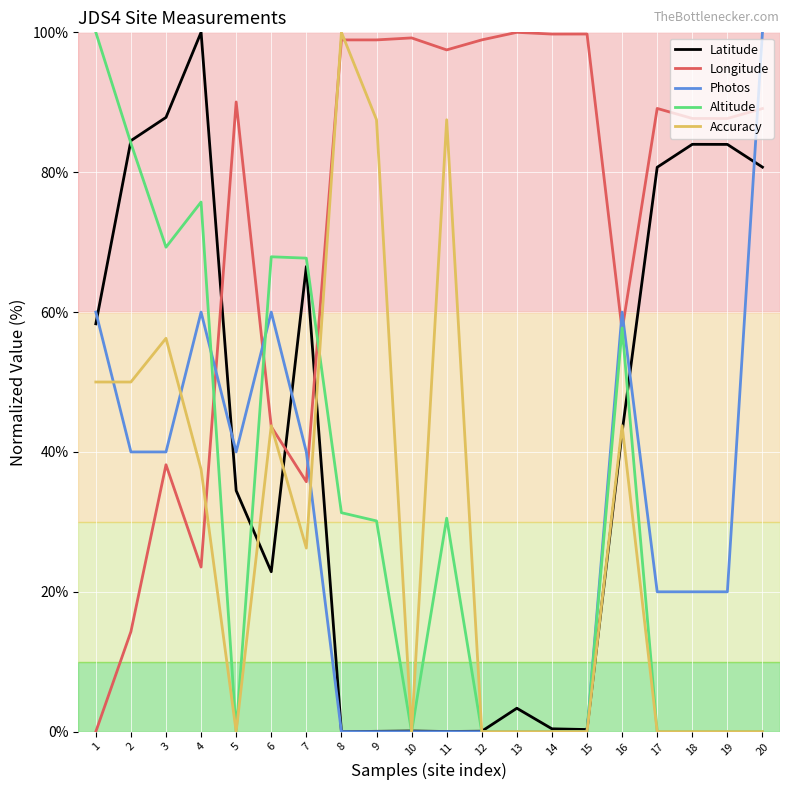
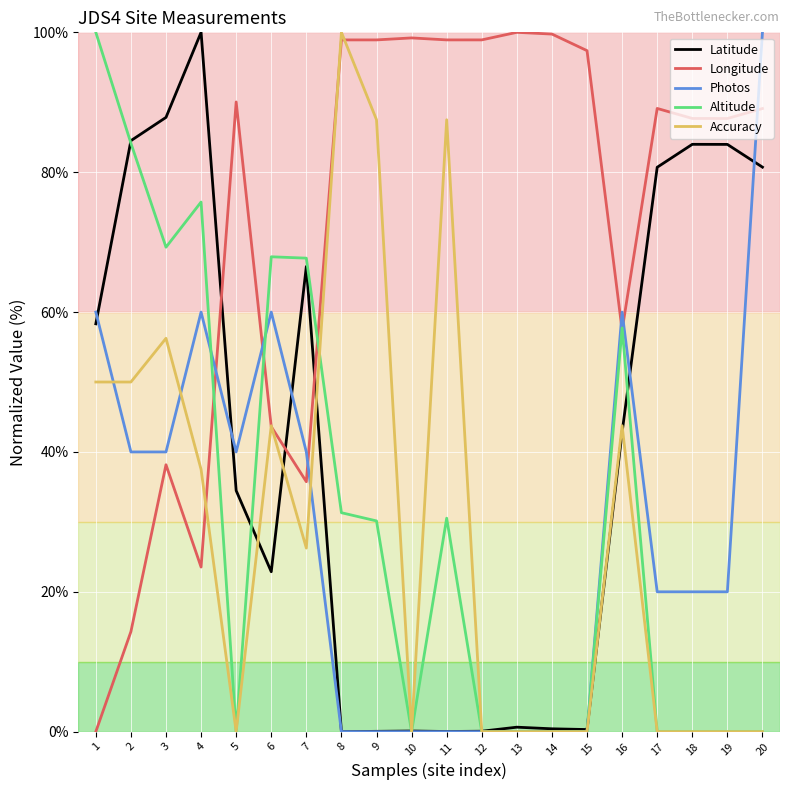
Longitude, 11: 97% -> 99%
Latitude, 13: 3% -> 1%
Longitude, 15: 100% -> 97%
